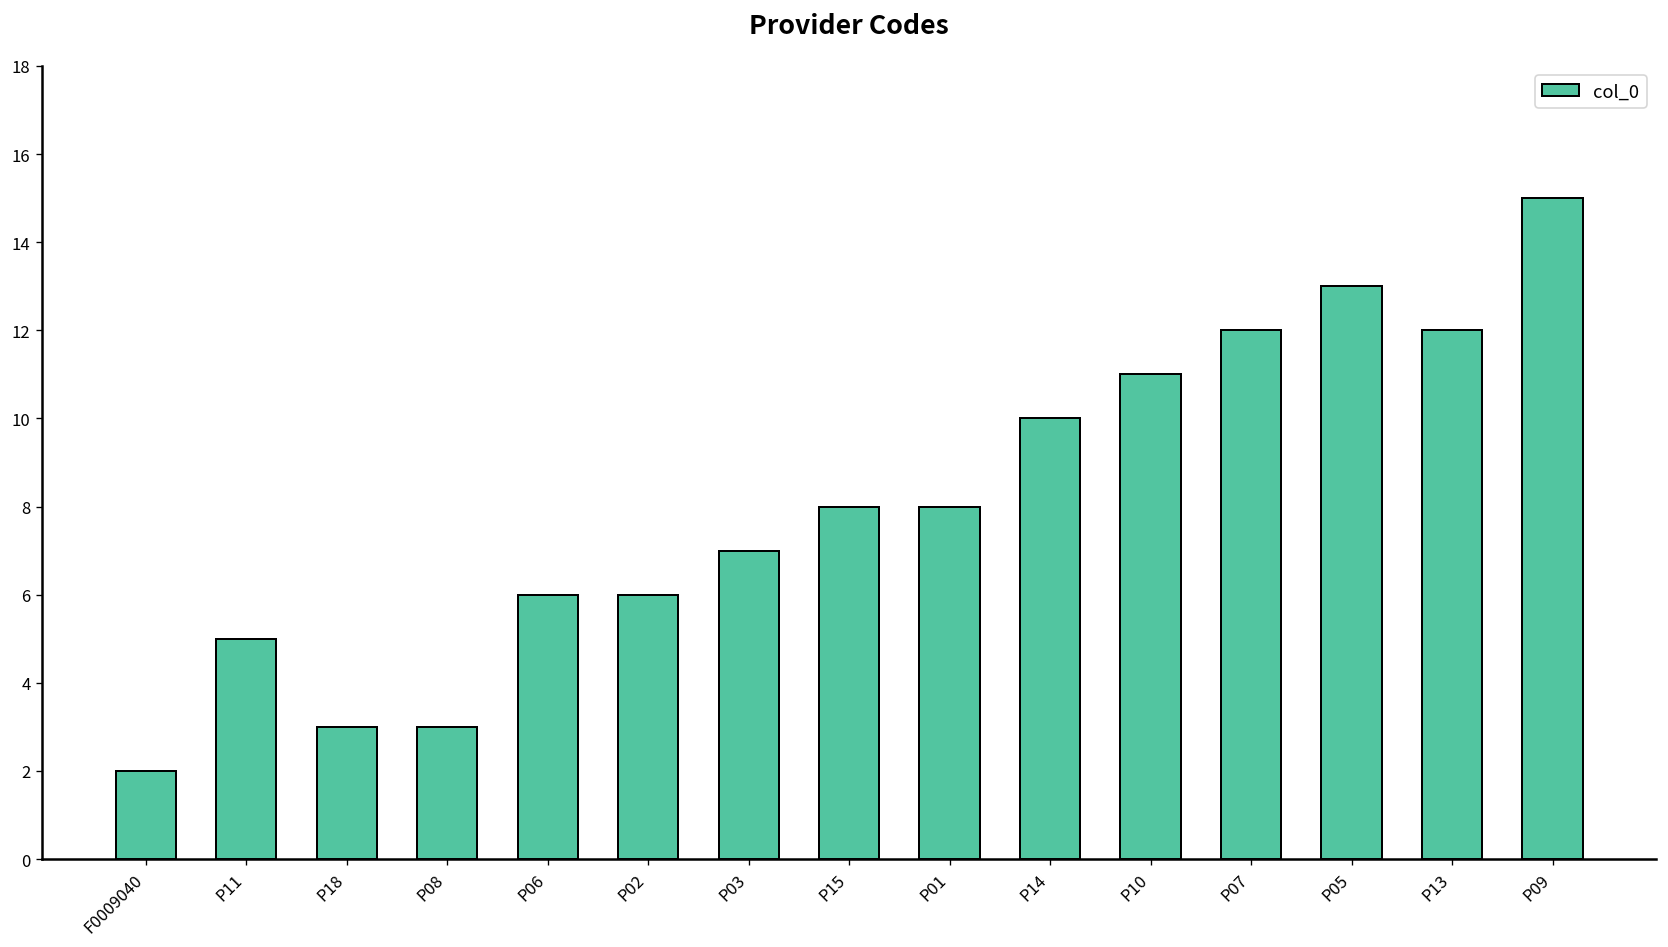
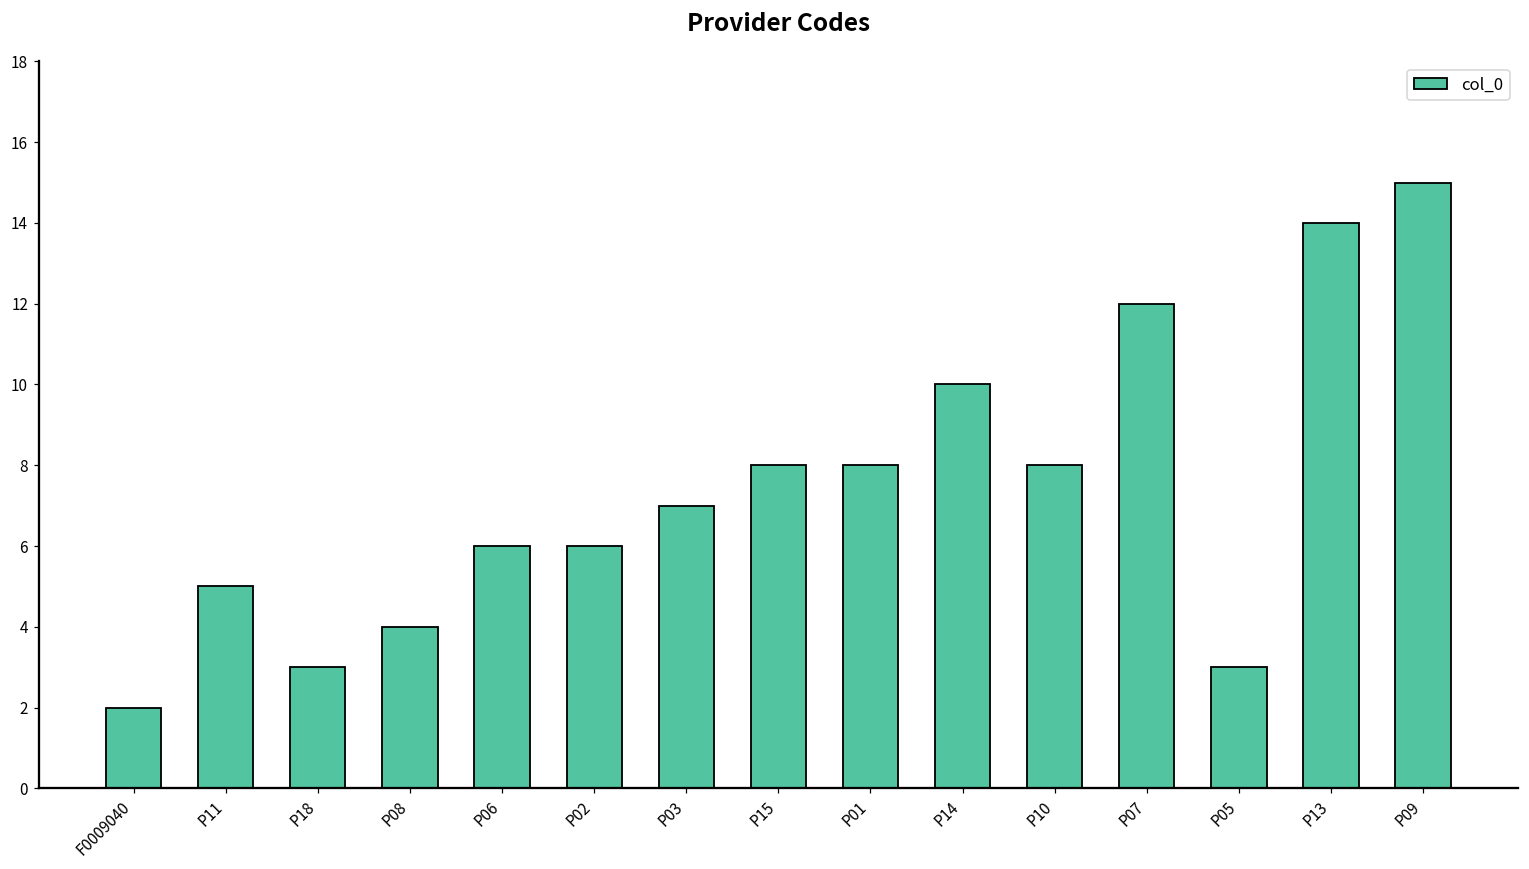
P08: 3 -> 4
P10: 11 -> 8
P05: 13 -> 3
P13: 12 -> 14
